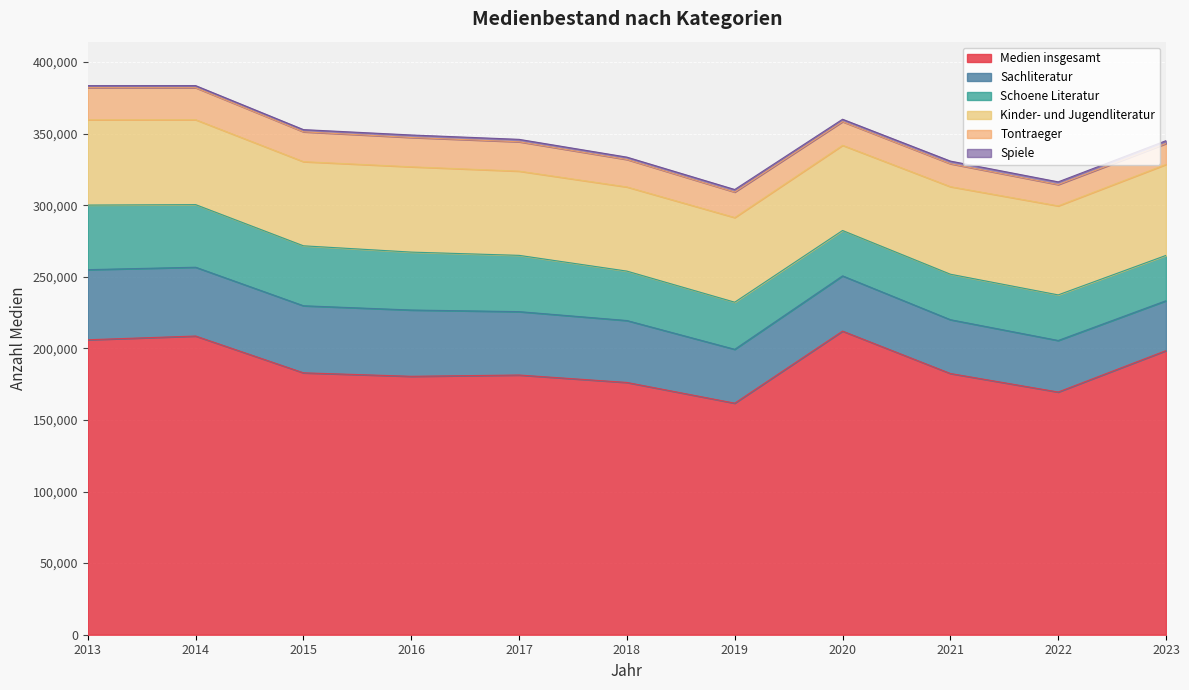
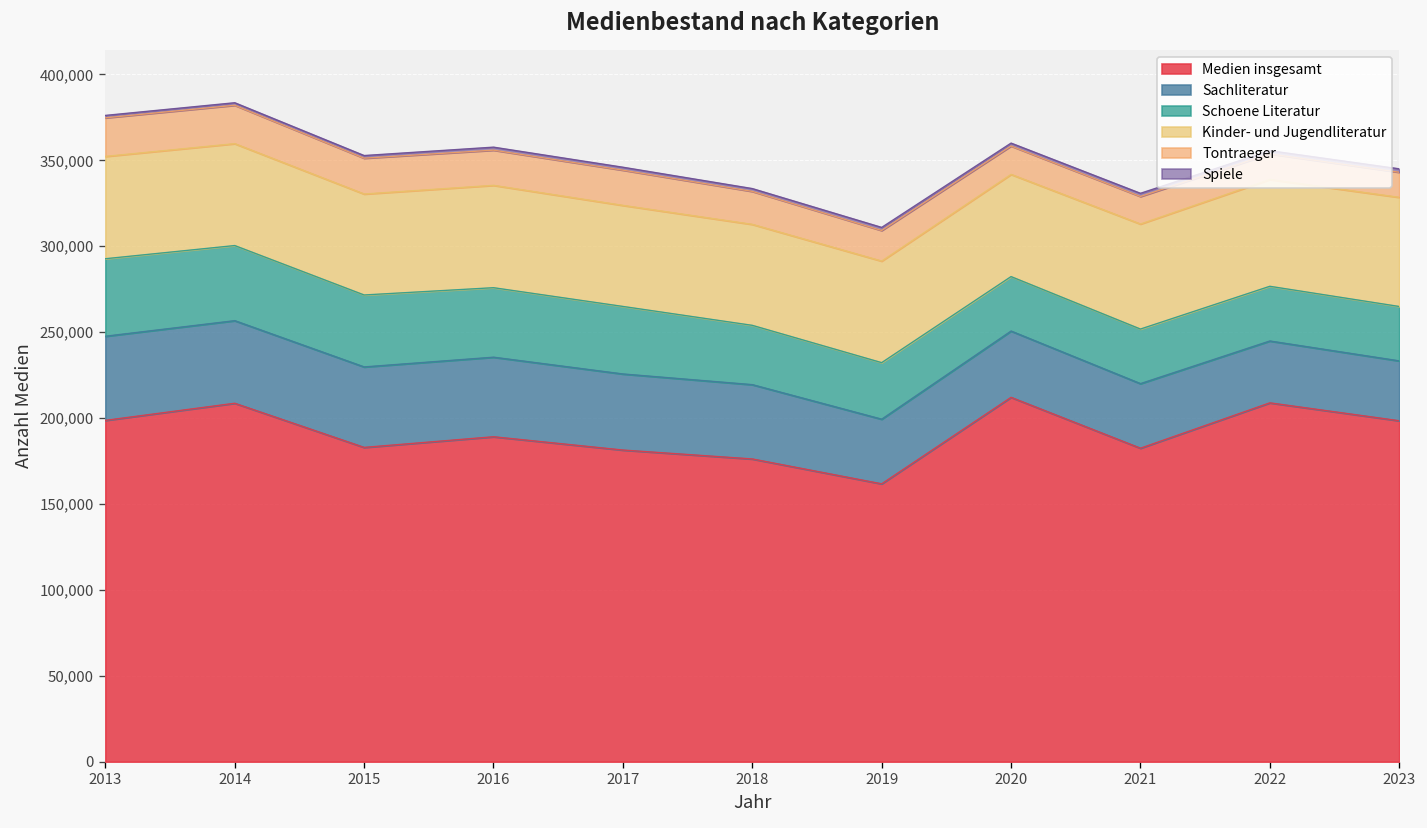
Medien insgesamt, 2013: 206,000 -> 199,000
Medien insgesamt, 2016: 181,000 -> 189,000
Medien insgesamt, 2022: 170,000 -> 209,000
